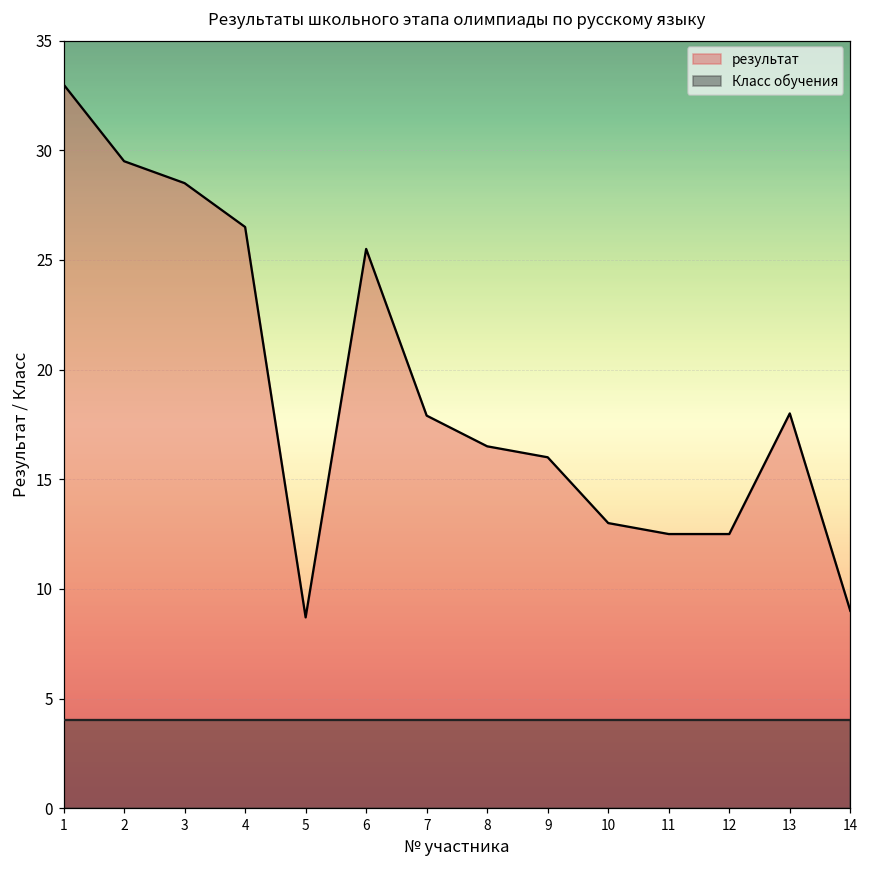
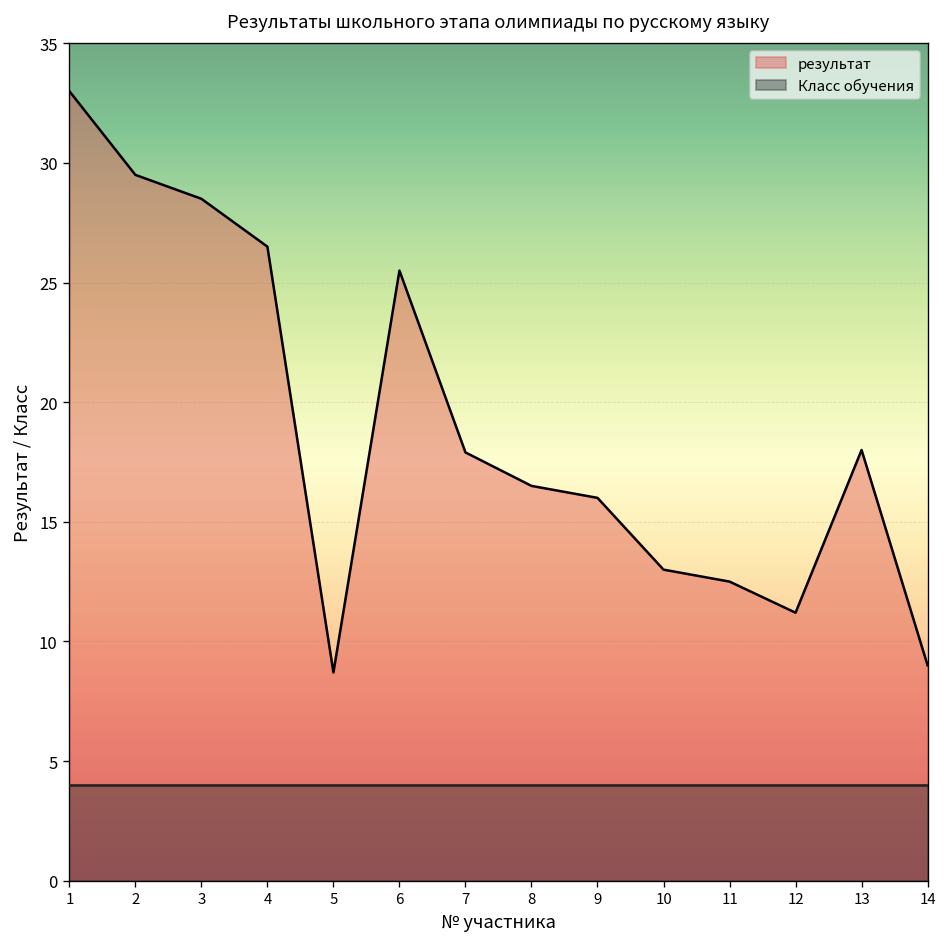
результат, 12: 12.5 -> 11.2
